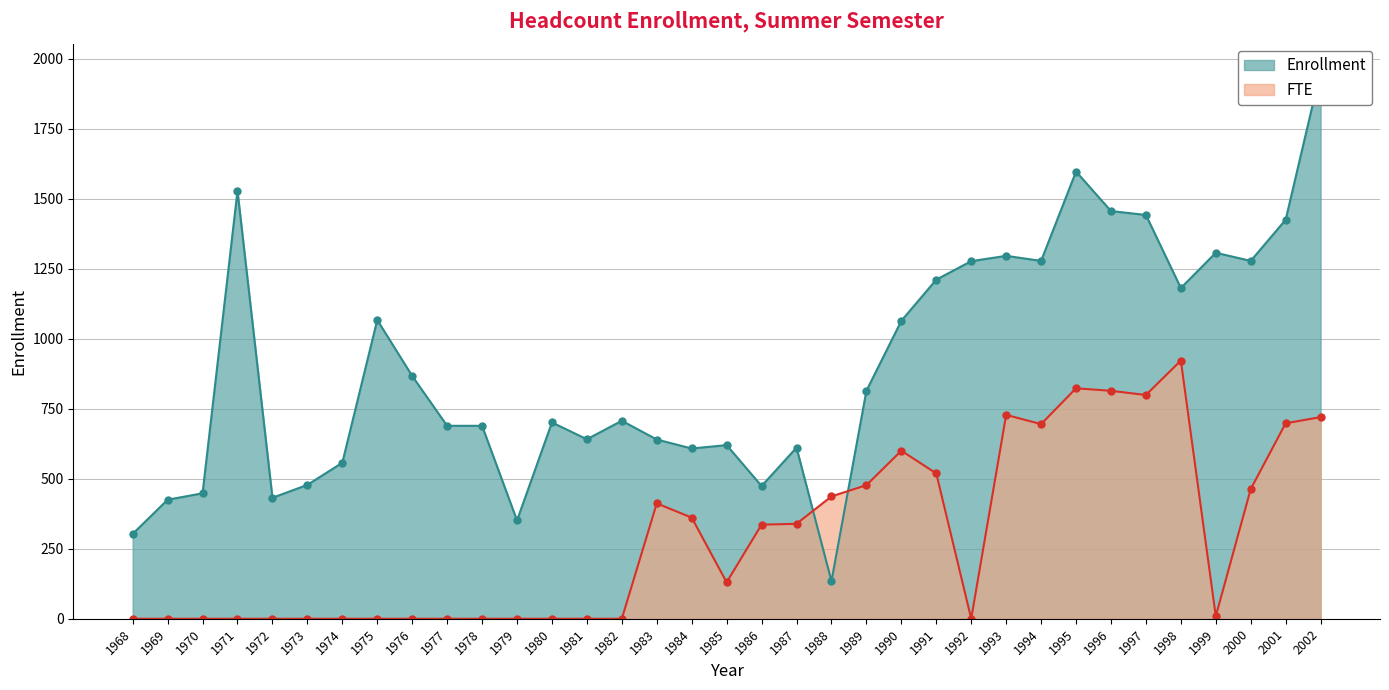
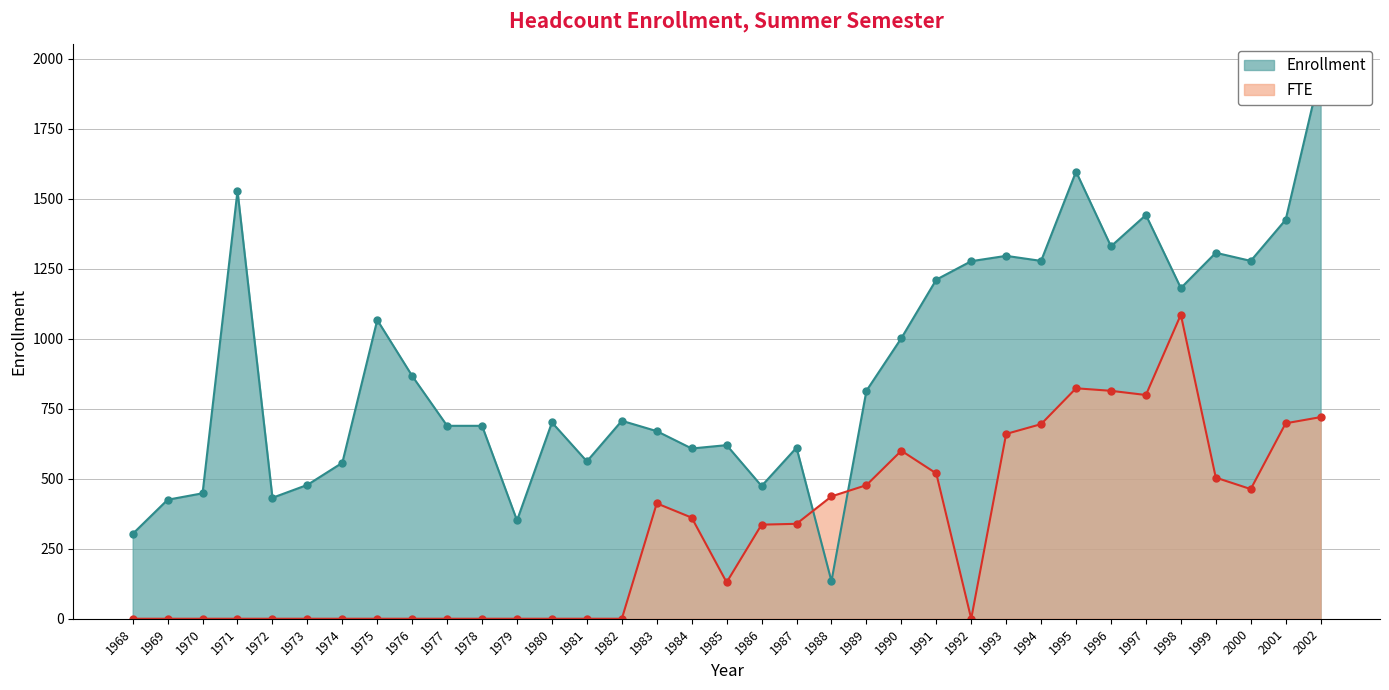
Enrollment, 1981: 640 -> 560
Enrollment, 1983: 640 -> 670
Enrollment, 1990: 1060 -> 1000
FTE, 1993: 730 -> 660
Enrollment, 1996: 1460 -> 1330
FTE, 1998: 920 -> 1090
FTE, 1999: 10 -> 500
